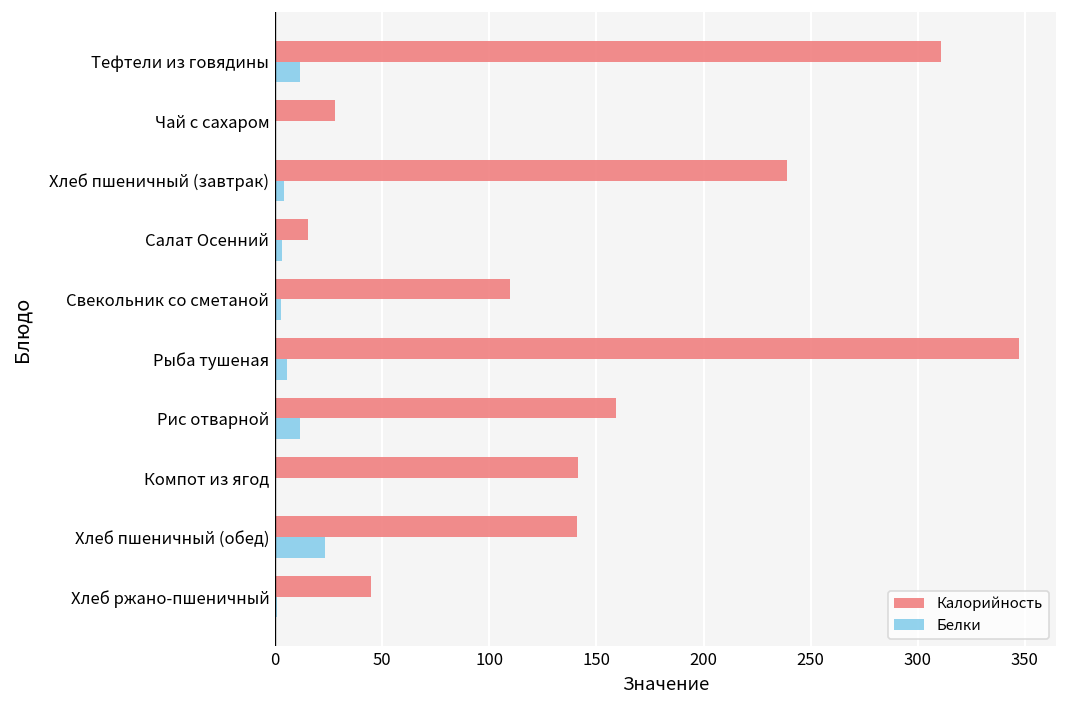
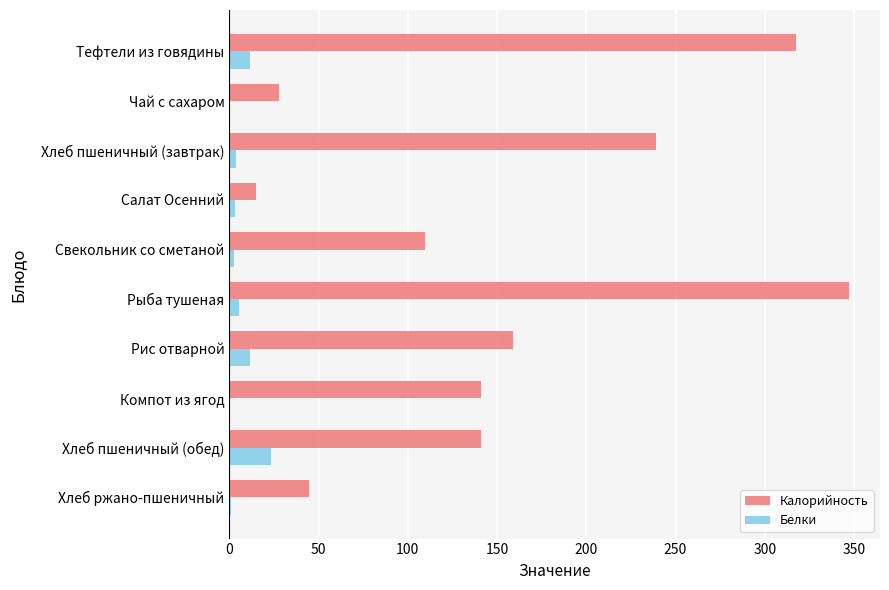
Калорийность, Тефтели из говядины: 311 -> 317
